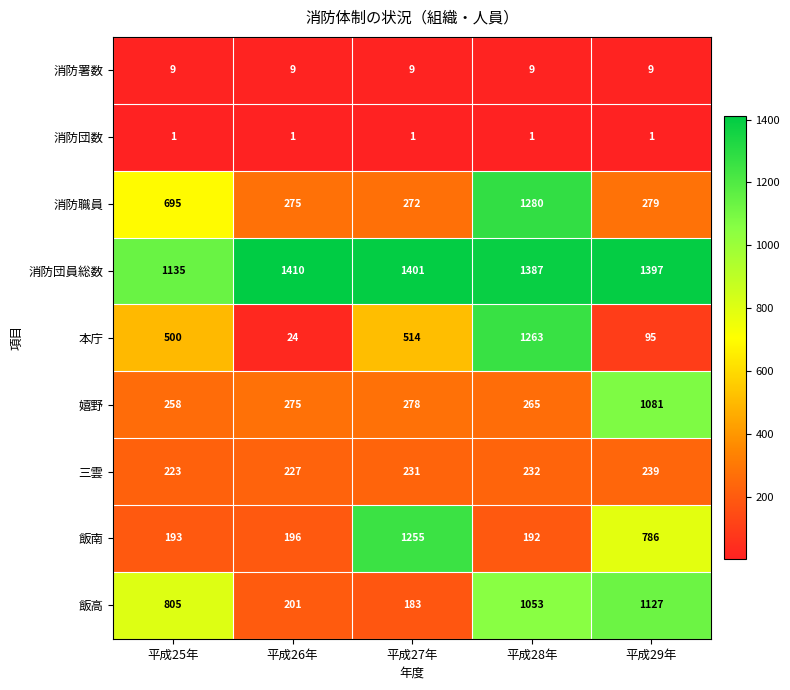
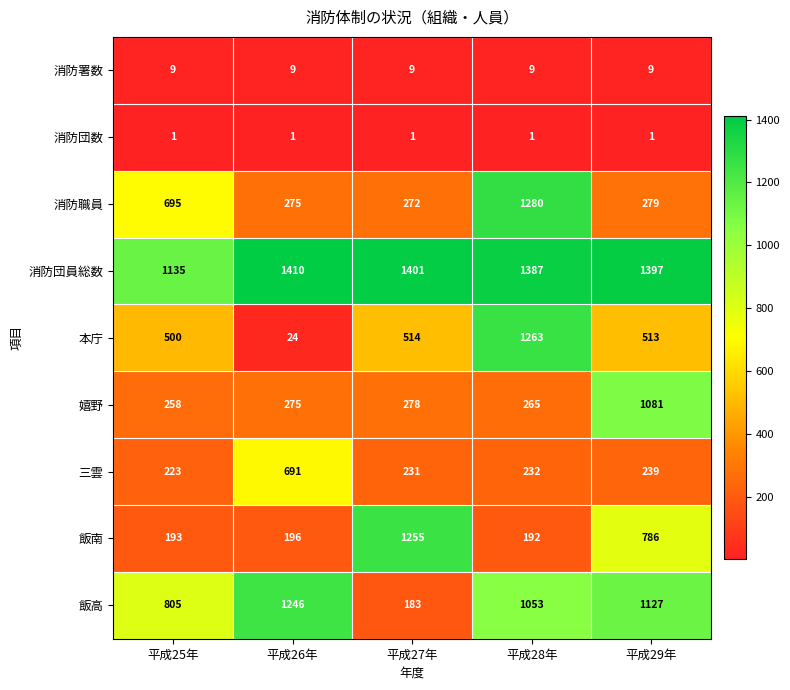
本庁, 平成29年: 95 -> 513
三雲, 平成26年: 227 -> 691
飯高, 平成26年: 201 -> 1246
